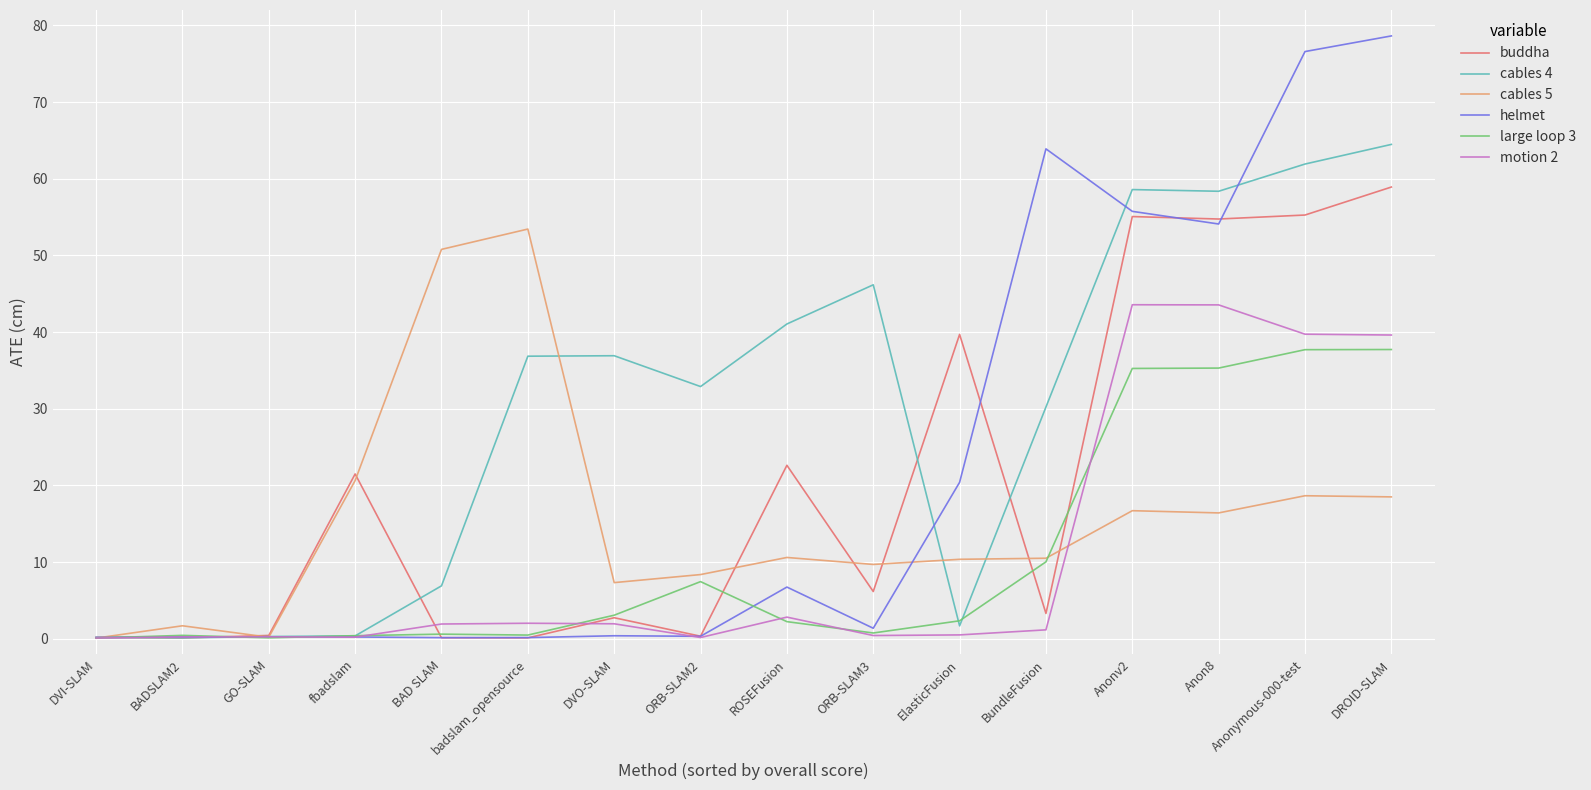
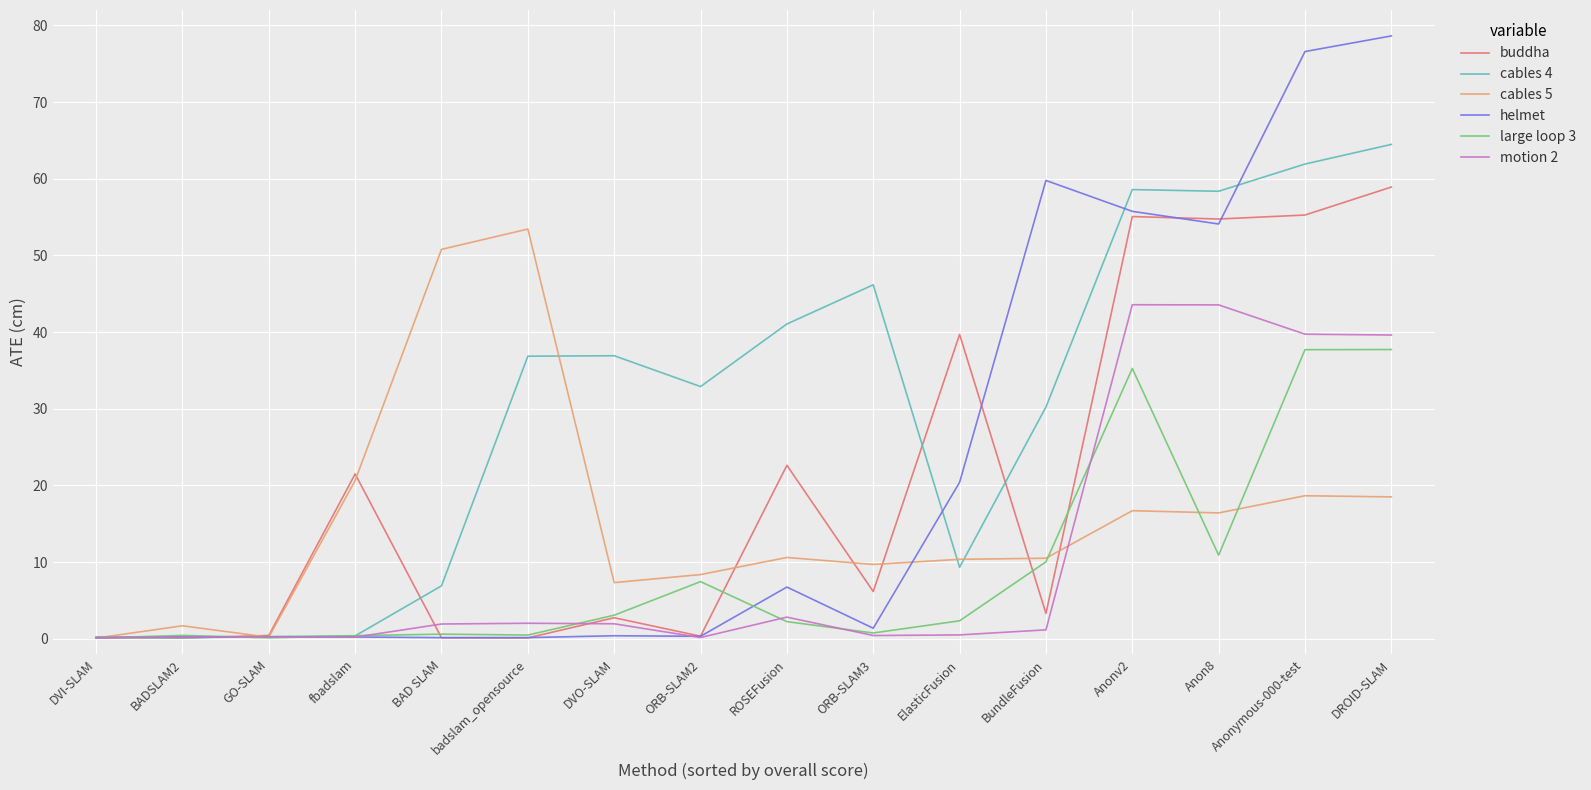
cables 4, ElasticFusion: 2 -> 9
helmet, BundleFusion: 64 -> 60
large loop 3, Anon8: 35 -> 11
